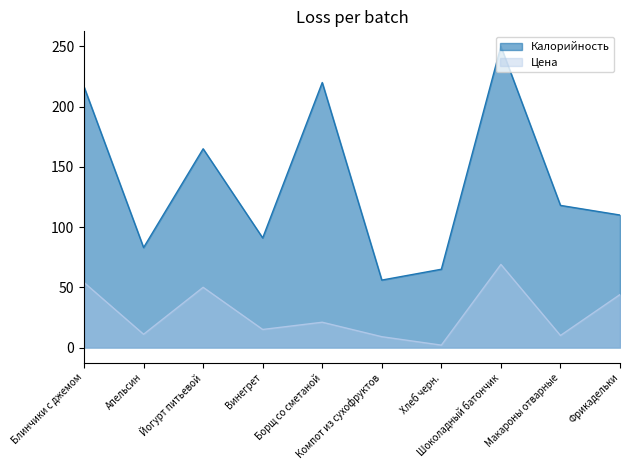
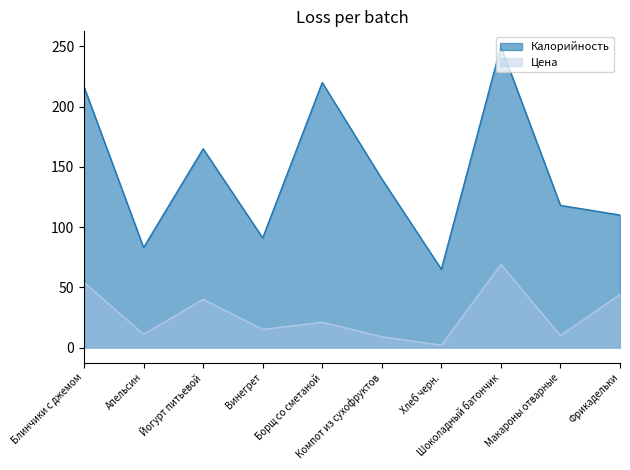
Цена, Йогурт питьевой: 50 -> 40
Калорийность, Компот из сухофруктов: 56 -> 140
